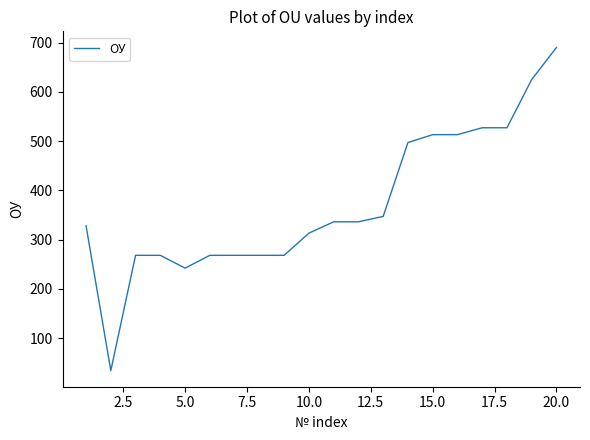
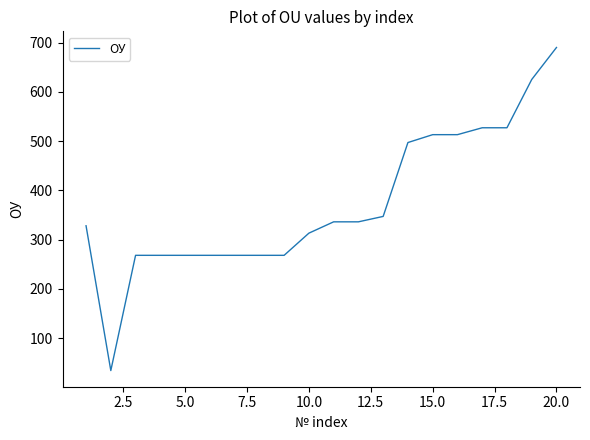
5.0: 240 -> 270
